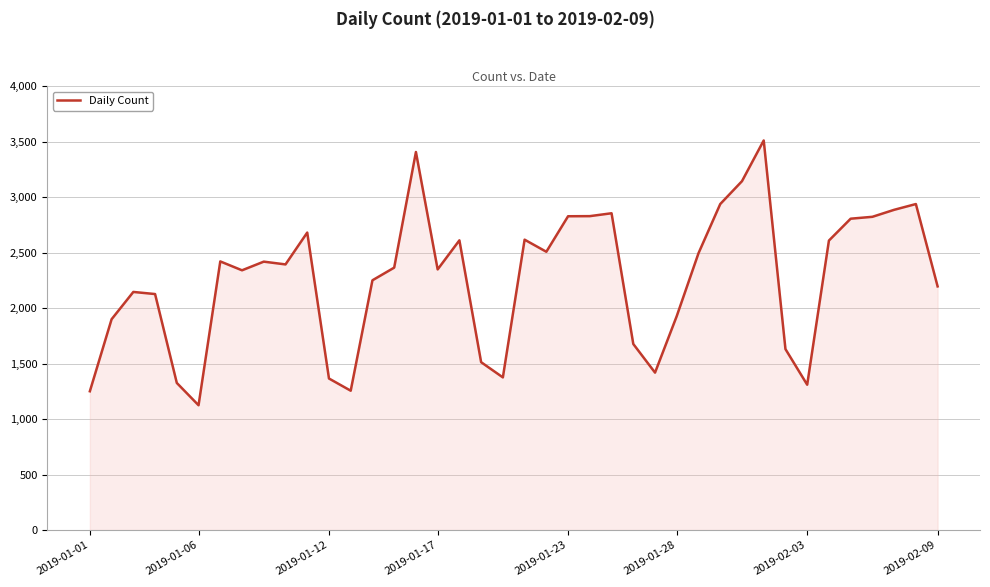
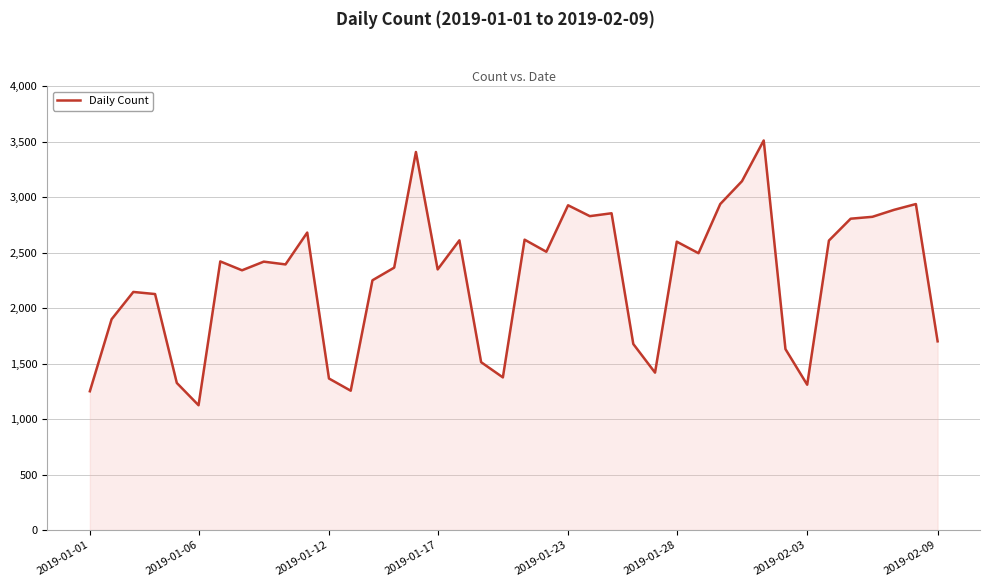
2019-01-23: 2,830 -> 2,930
2019-01-28: 1,930 -> 2,600
2019-02-09: 2,200 -> 1,700
